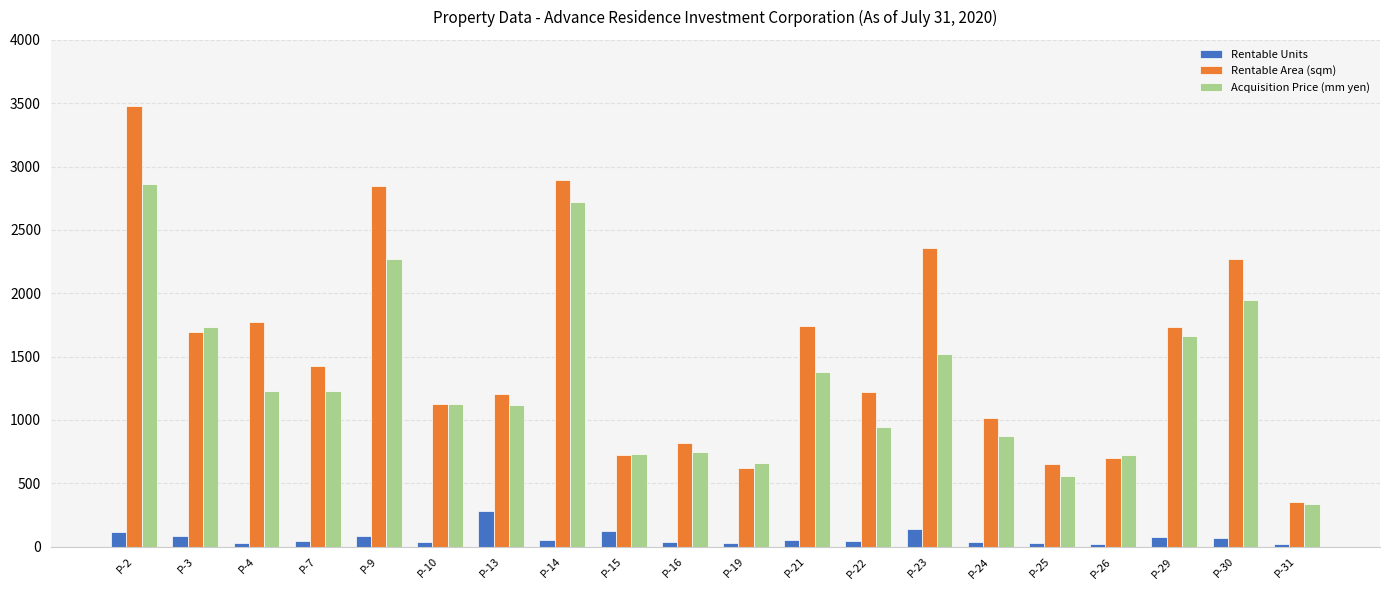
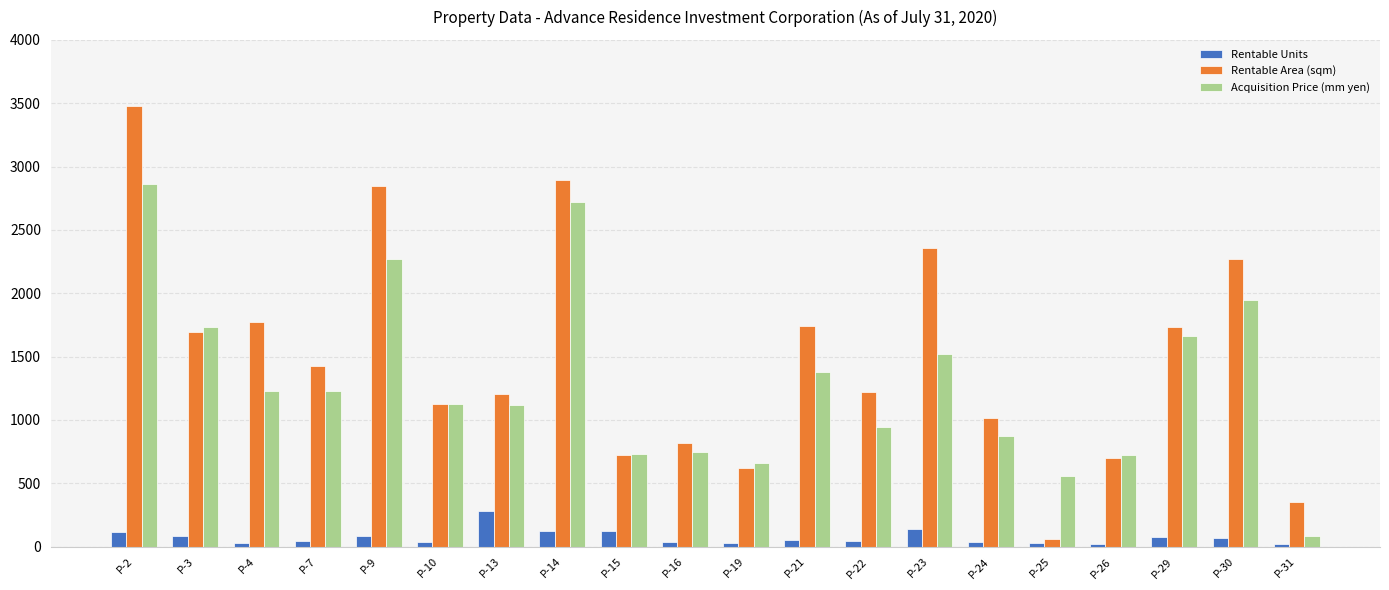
Rentable Units, P-14: 50 -> 120
Rentable Area (sqm), P-25: 650 -> 60
Acquisition Price (mm yen), P-31: 330 -> 90
